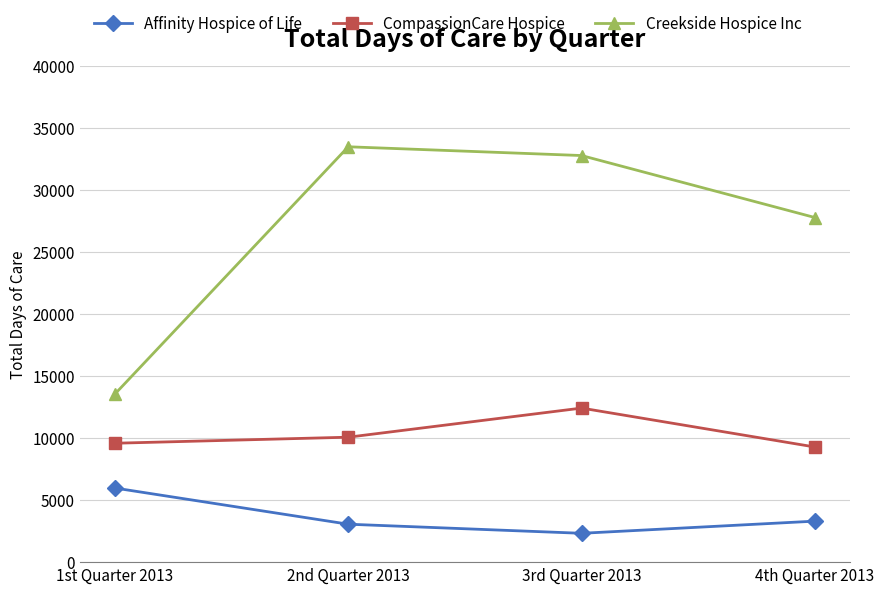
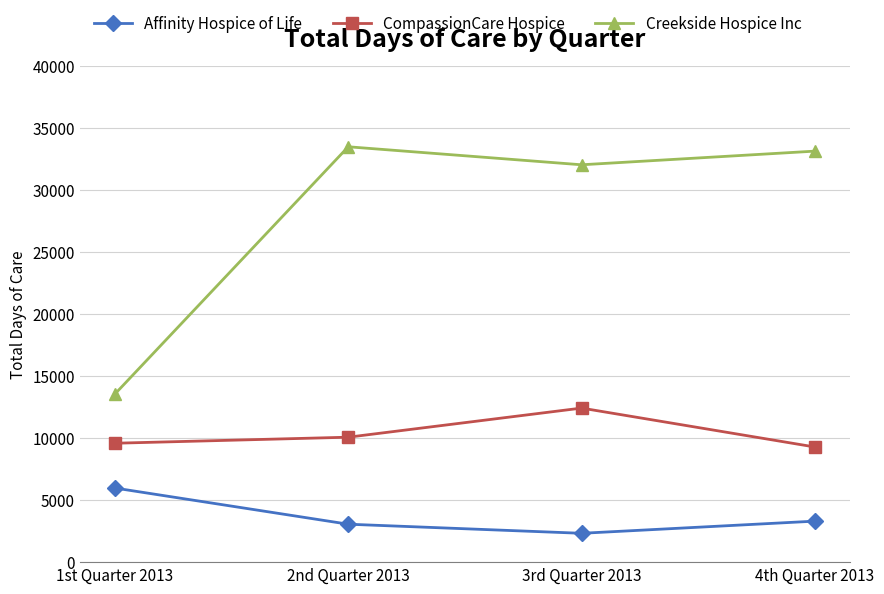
Creekside Hospice Inc, 3rd Quarter 2013: 32800 -> 32100
Creekside Hospice Inc, 4th Quarter 2013: 27800 -> 33200
